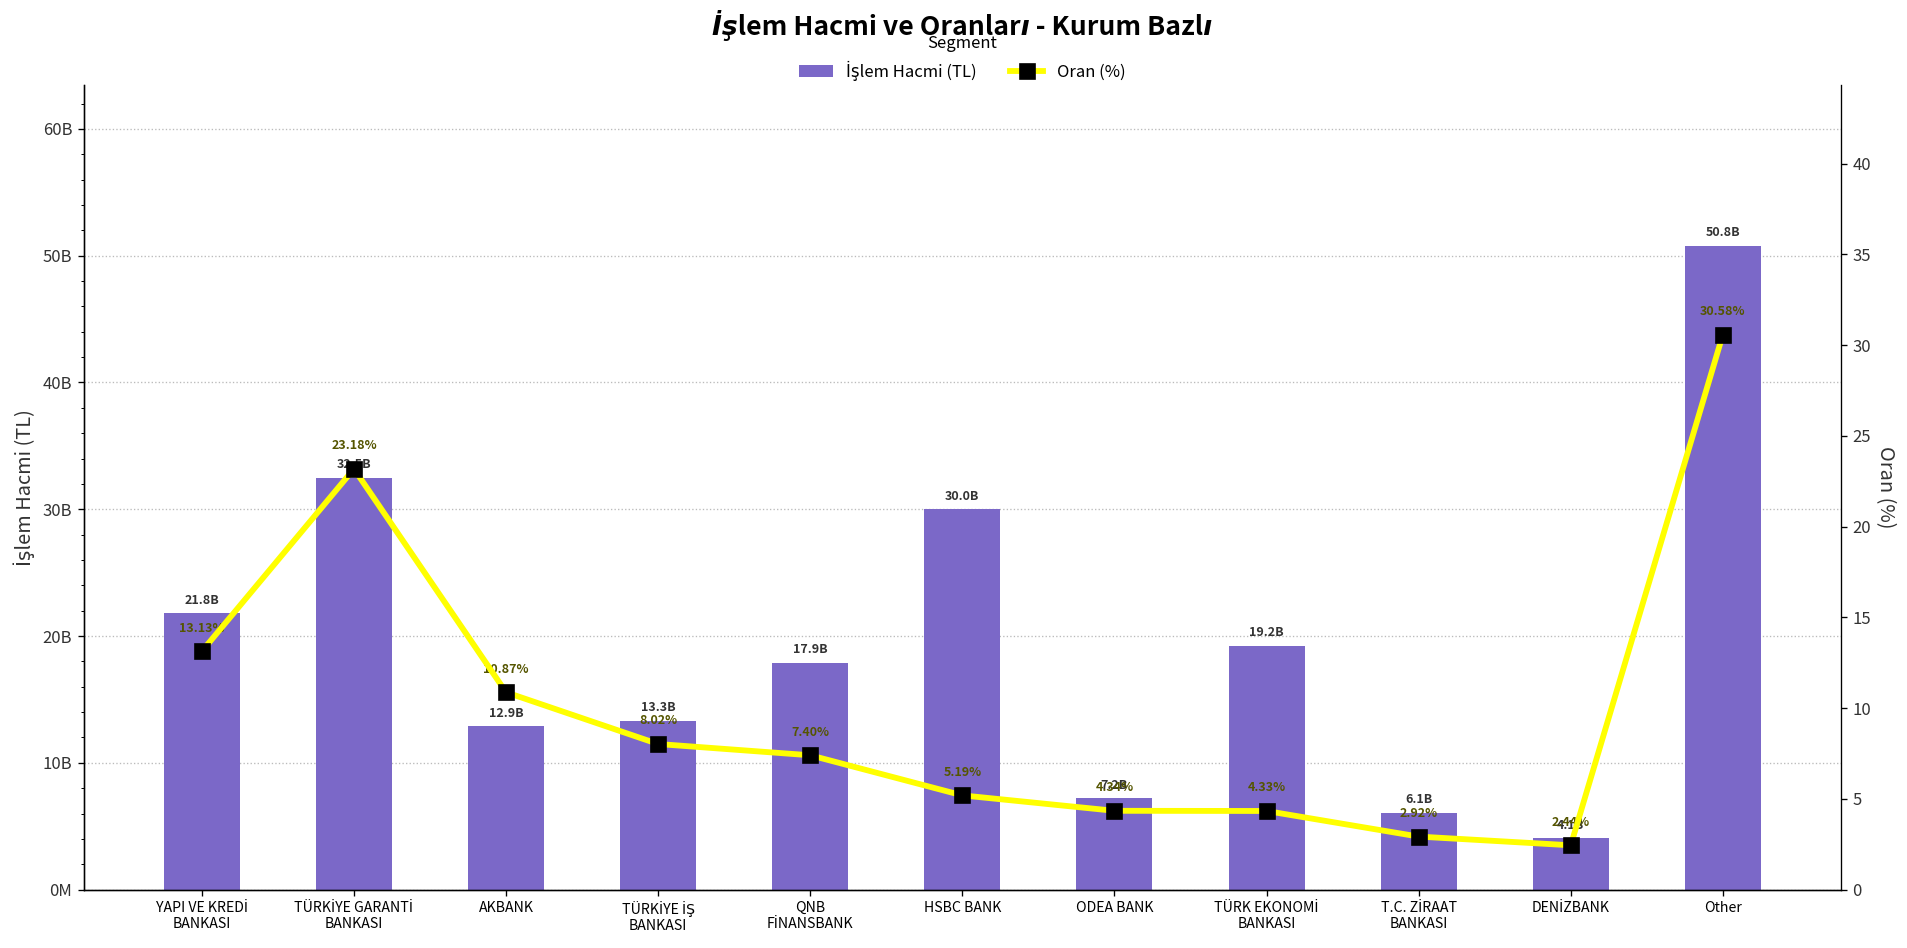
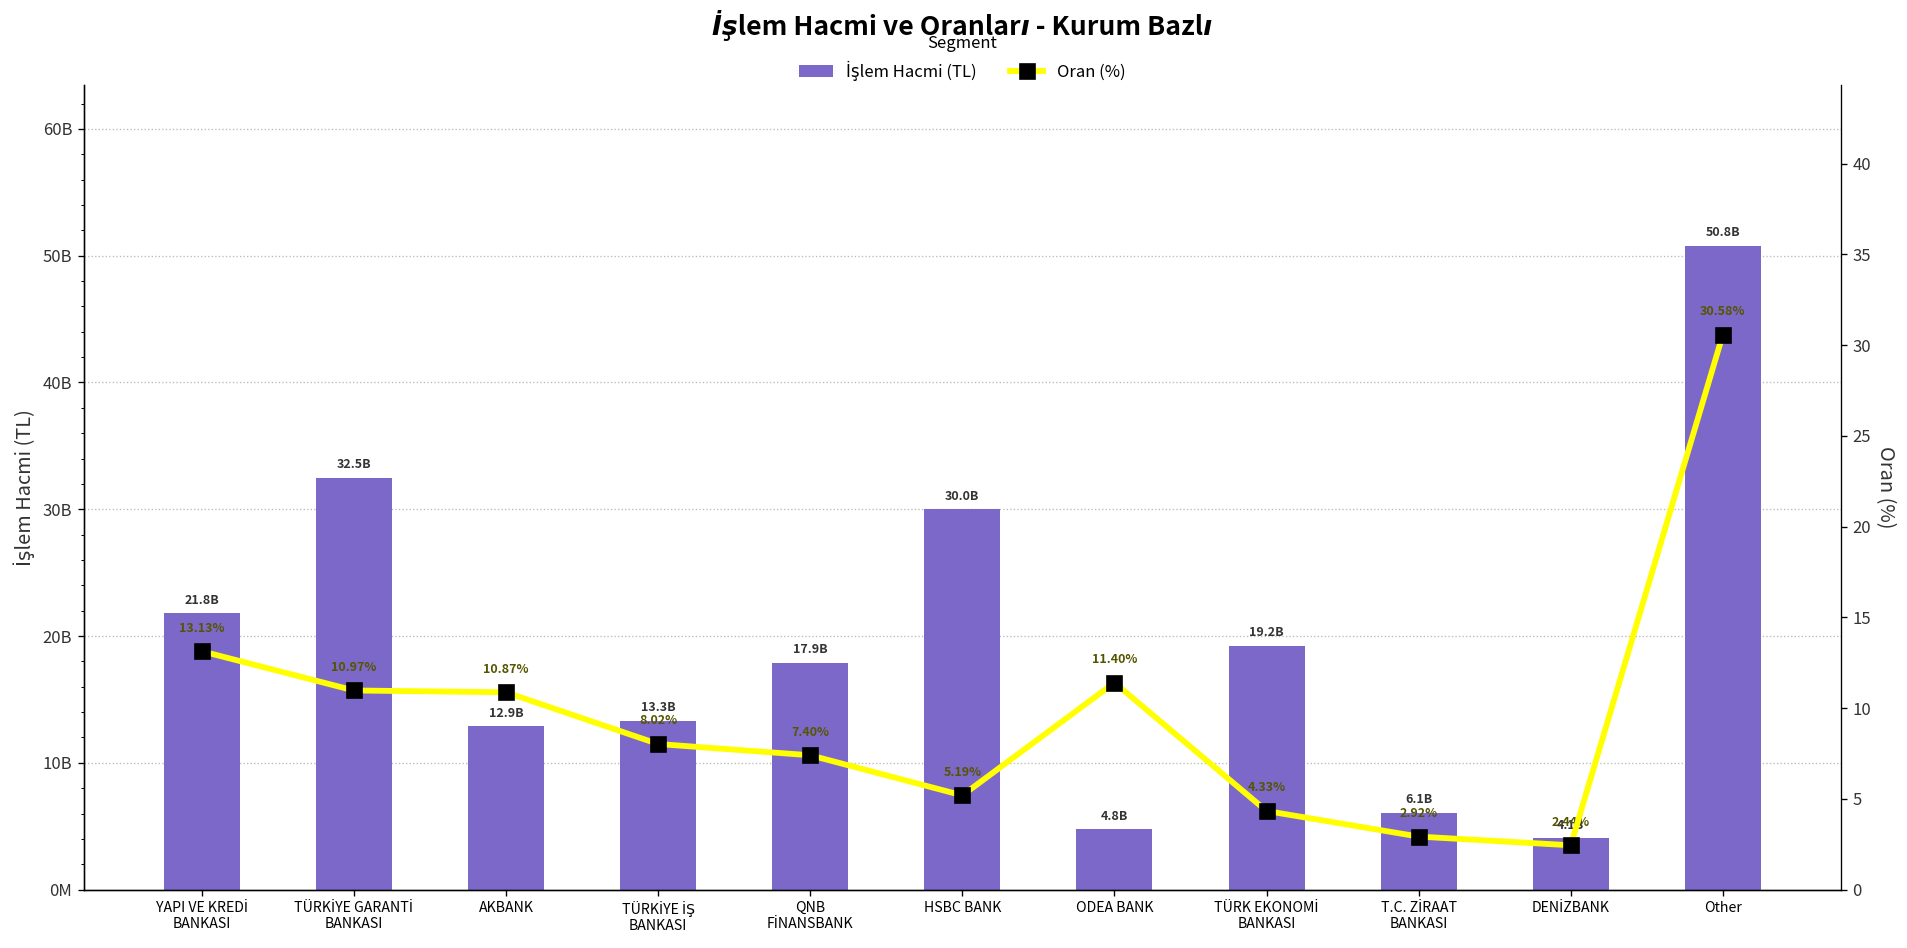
İşlem Hacmi (TL), ODEA BANK: 7.2B -> 4.8B
Oran (%), TÜRKİYE GARANTİ BANKASI: 23.18% -> 10.97%
Oran (%), ODEA BANK: 4.34% -> 11.40%
